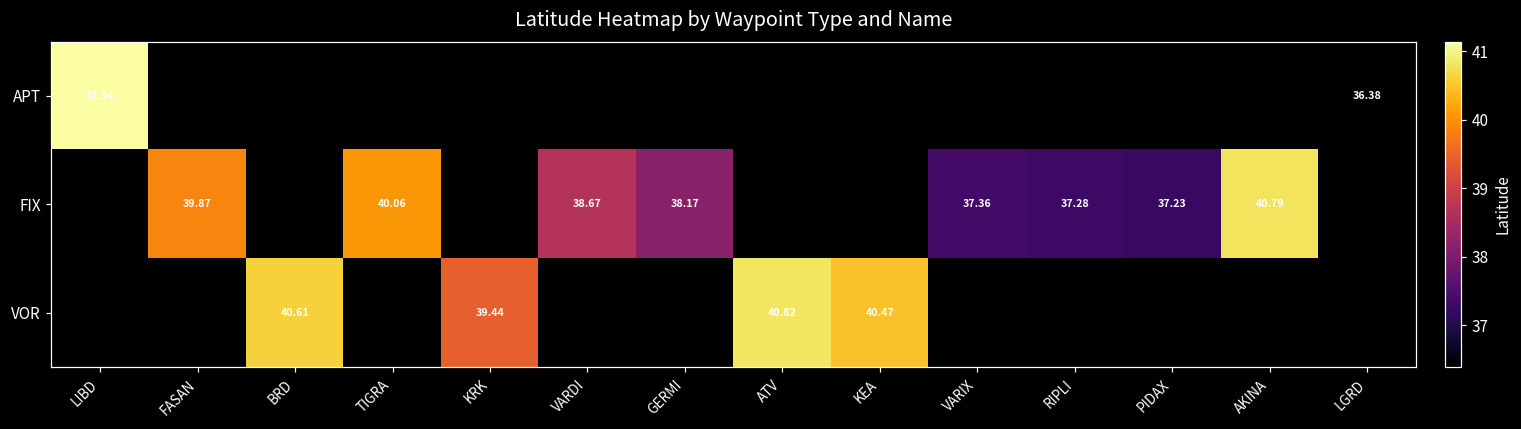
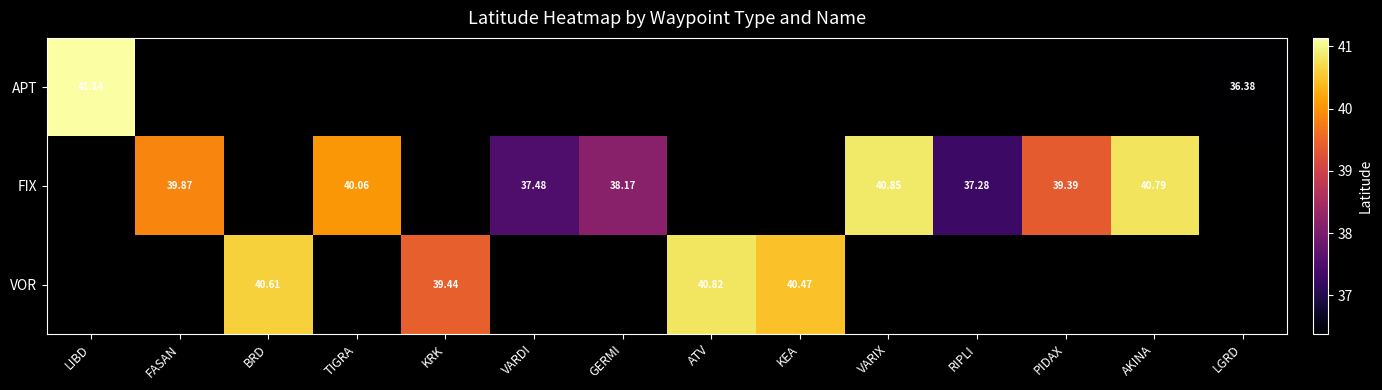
FIX, VARDI: 38.67 -> 37.48
FIX, VARIX: 37.36 -> 40.85
FIX, PIDAX: 37.23 -> 39.39
